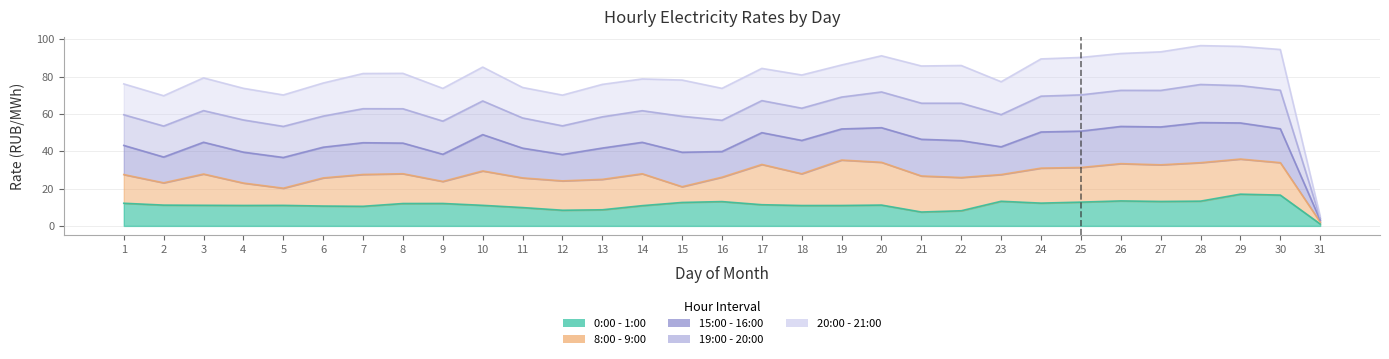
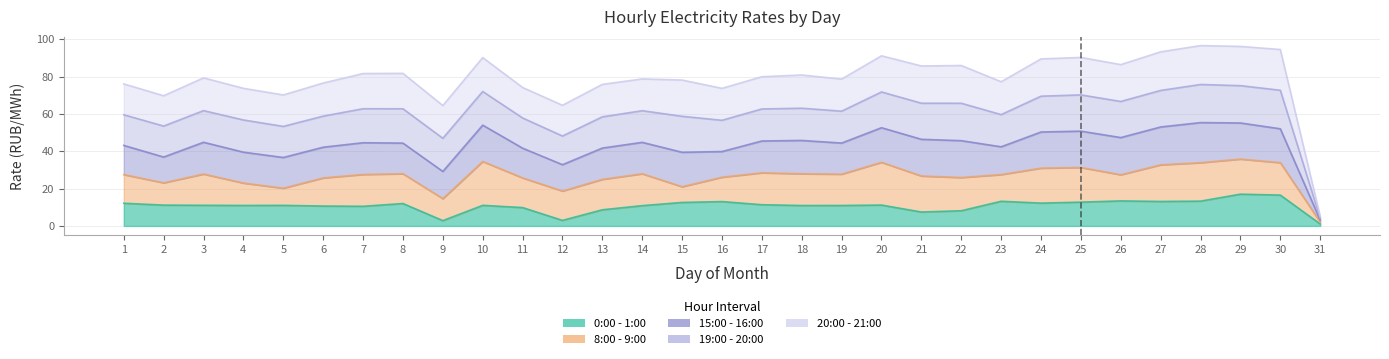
0:00 - 1:00, 9: 12 -> 3
8:00 - 9:00, 10: 18 -> 23
0:00 - 1:00, 12: 8 -> 3
8:00 - 9:00, 17: 22 -> 17
8:00 - 9:00, 19: 24 -> 17
8:00 - 9:00, 26: 20 -> 14
